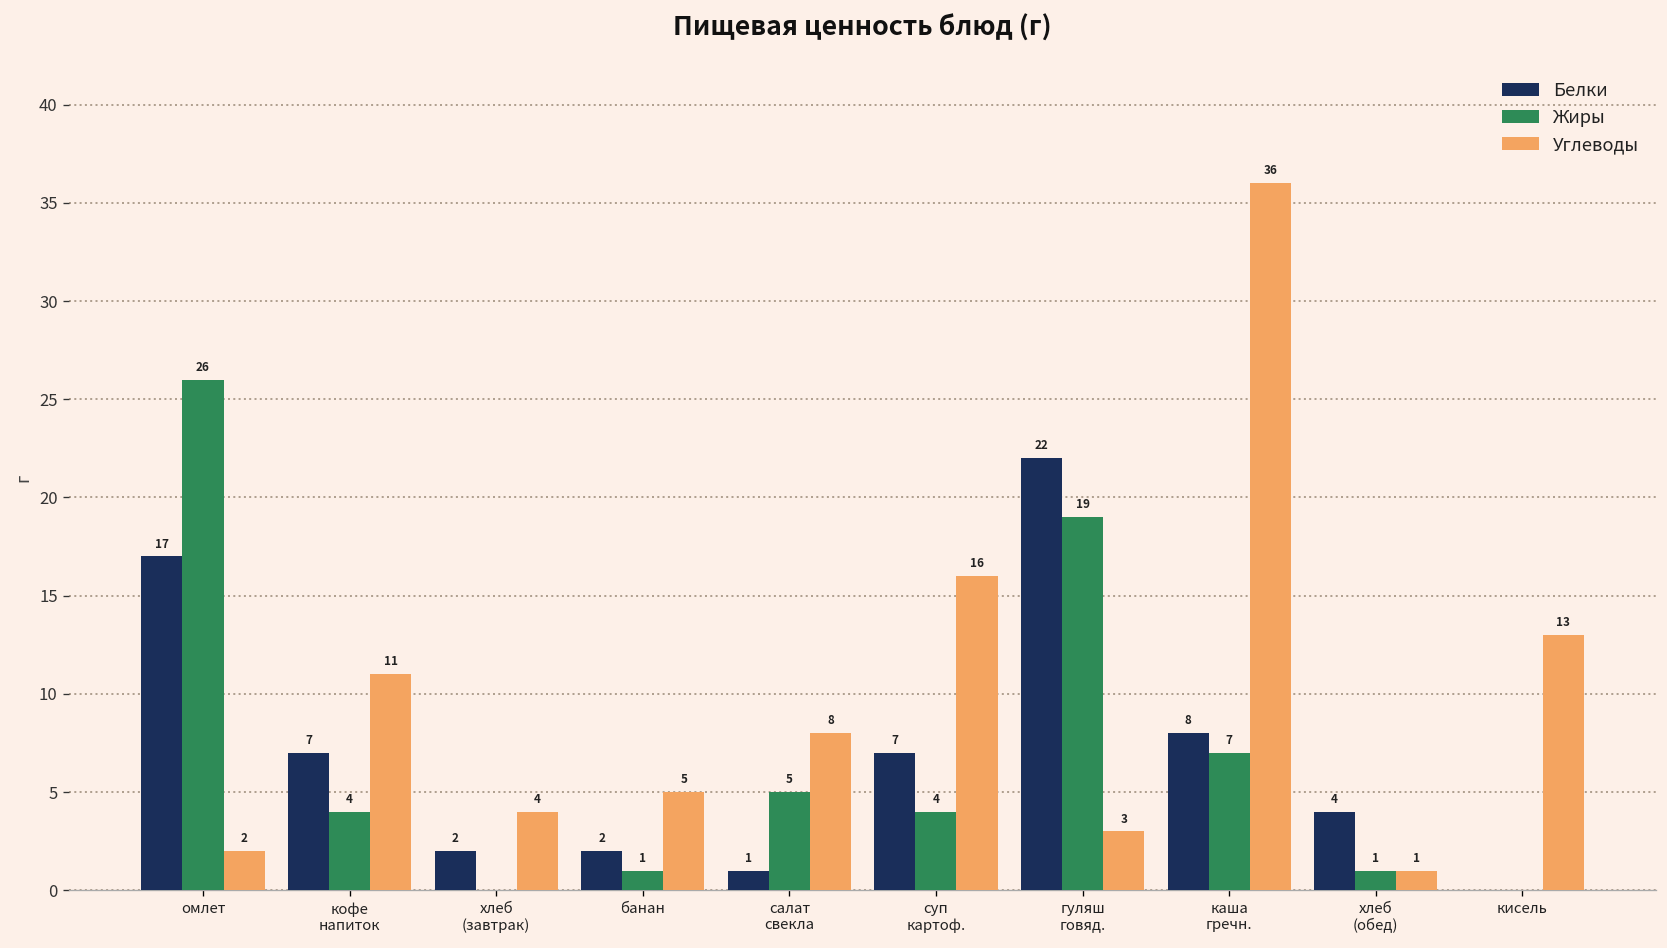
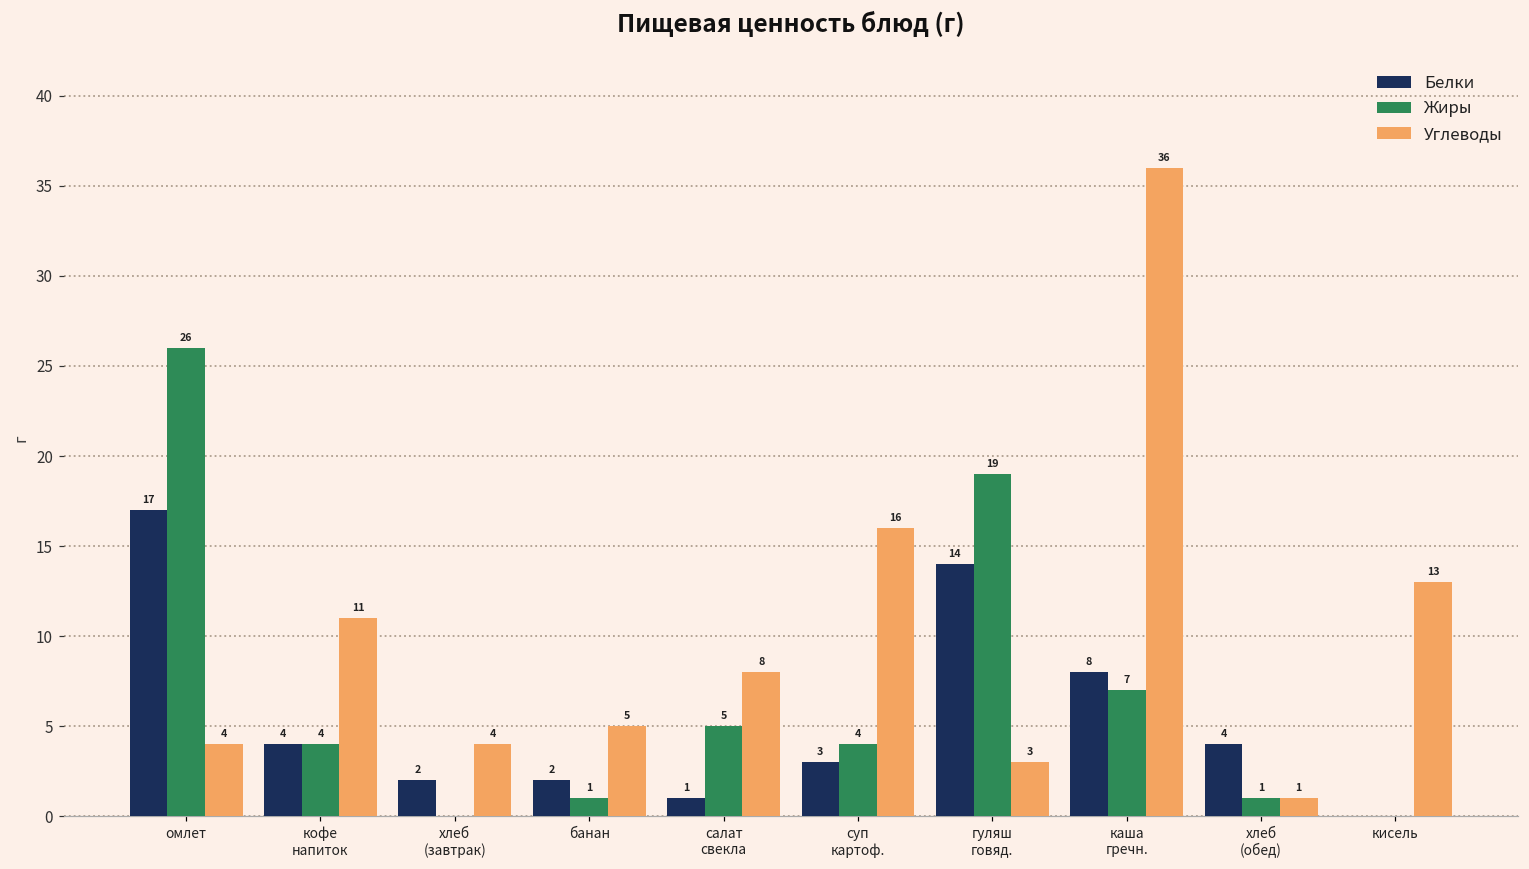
Углеводы, омлет: 2 -> 4
Белки, кофе напиток: 7 -> 4
Белки, суп картоф.: 7 -> 3
Белки, гуляш говяд.: 22 -> 14
